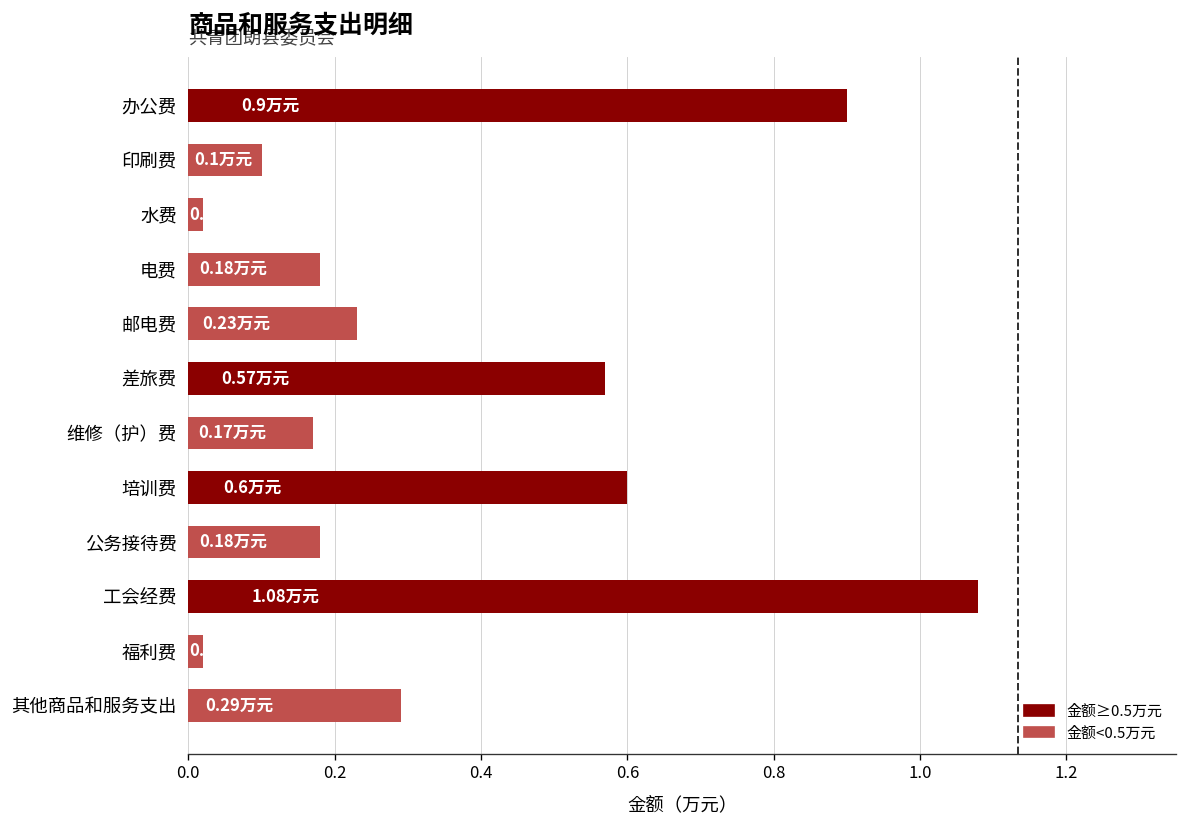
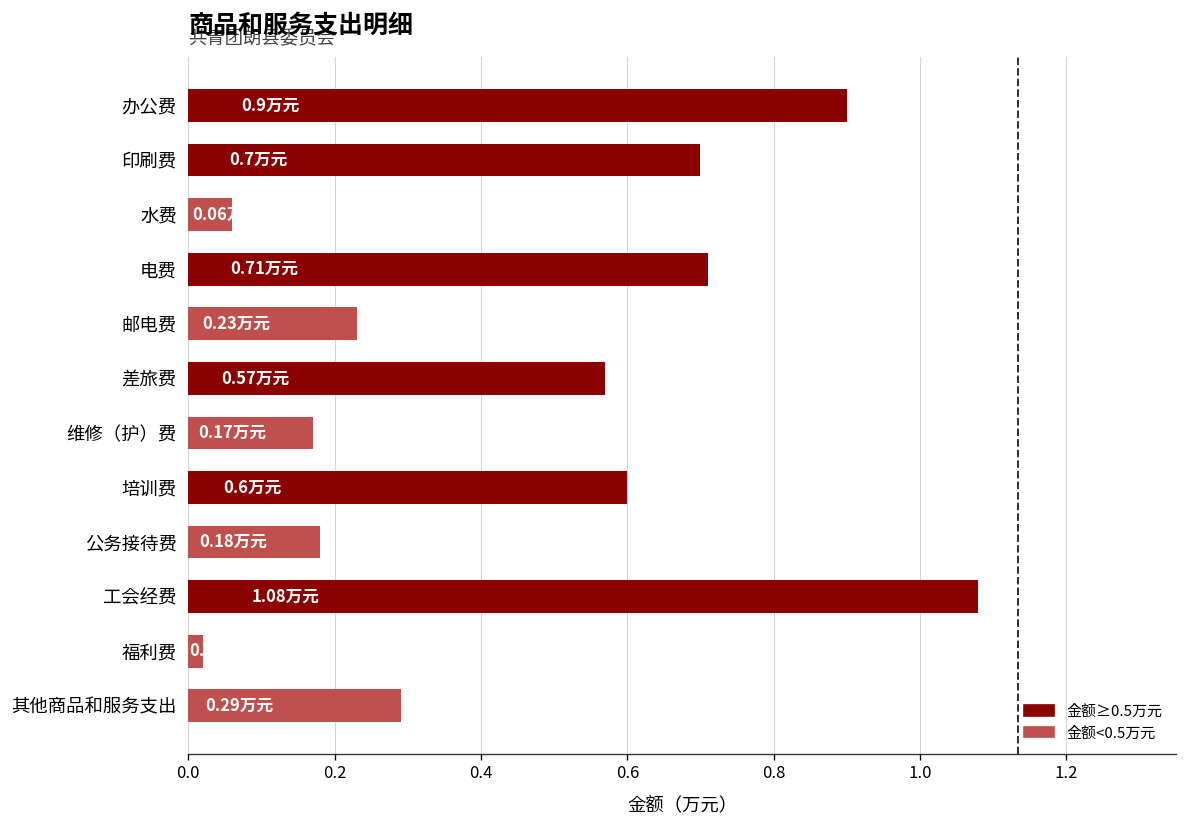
印刷费: 0.1 -> 0.7
水费: 0.02 -> 0.06
电费: 0.18 -> 0.71
